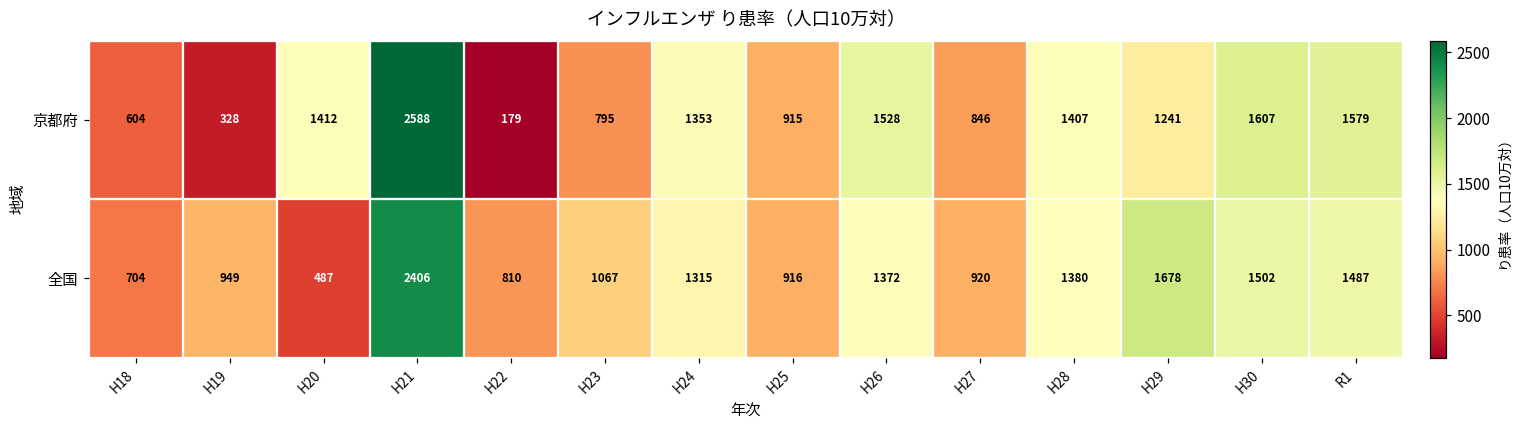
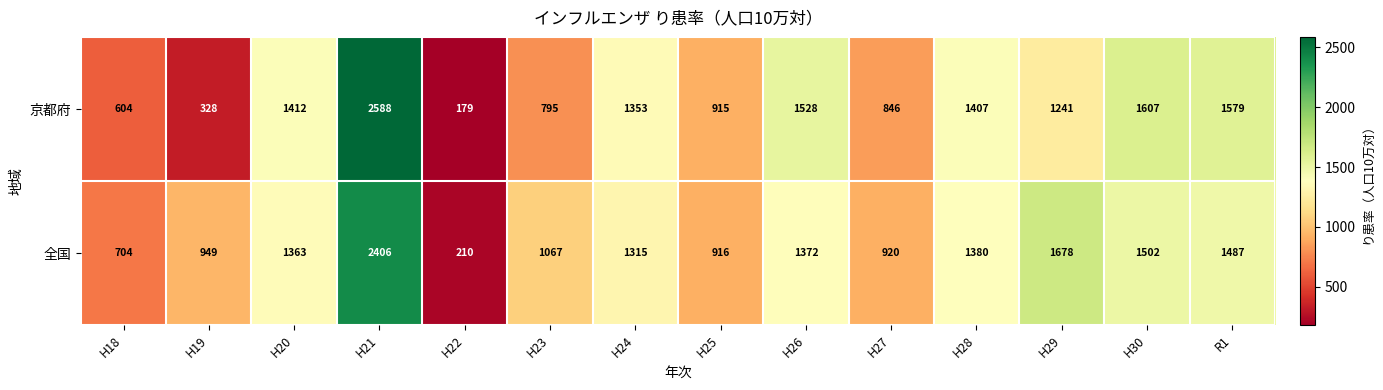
全国, H20: 487 -> 1363
全国, H22: 810 -> 210
